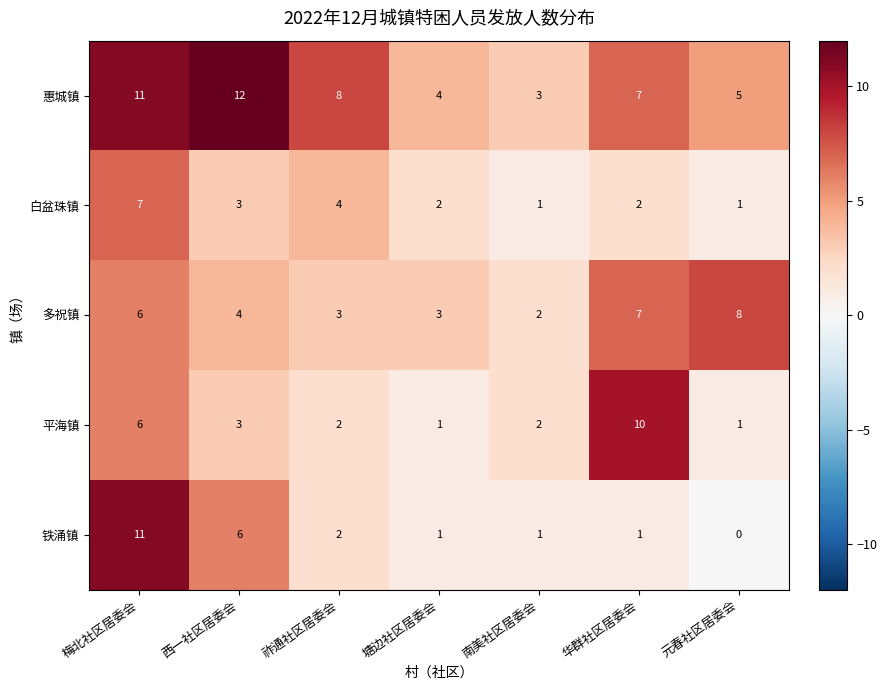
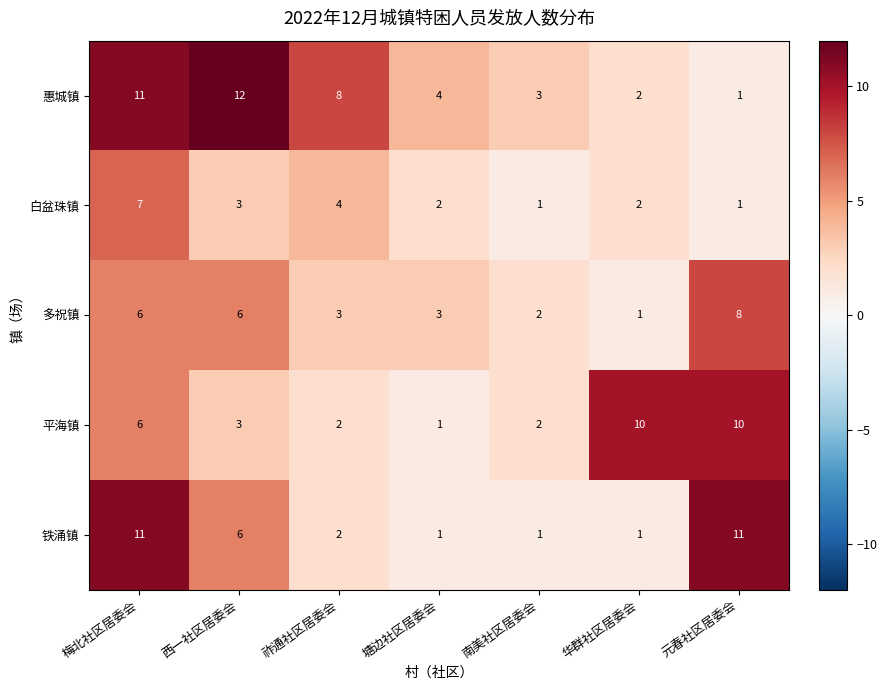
惠城镇, 华群社区居委会: 7 -> 2
惠城镇, 元春社区居委会: 5 -> 1
多祝镇, 西一社区居委会: 4 -> 6
多祝镇, 华群社区居委会: 7 -> 1
平海镇, 元春社区居委会: 1 -> 10
铁涌镇, 元春社区居委会: 0 -> 11
